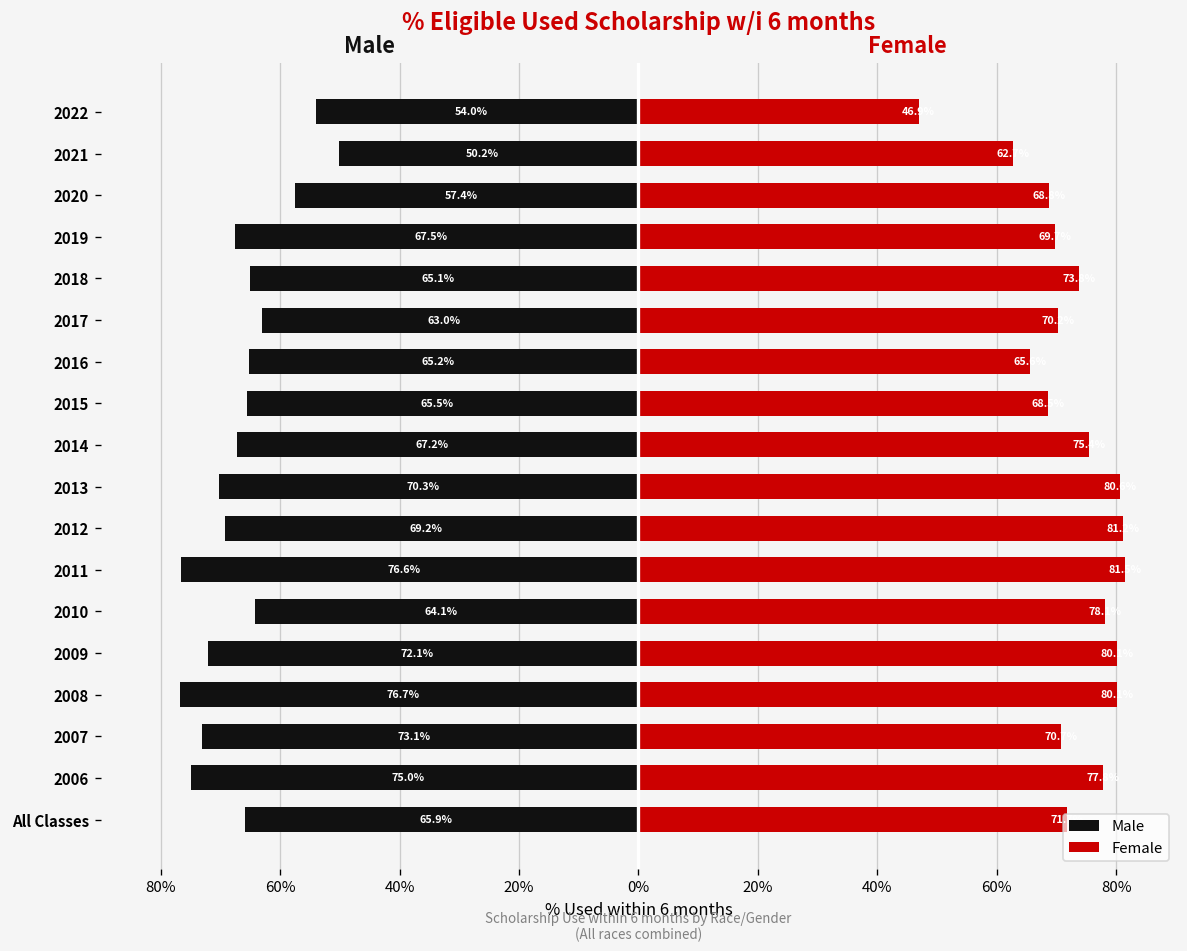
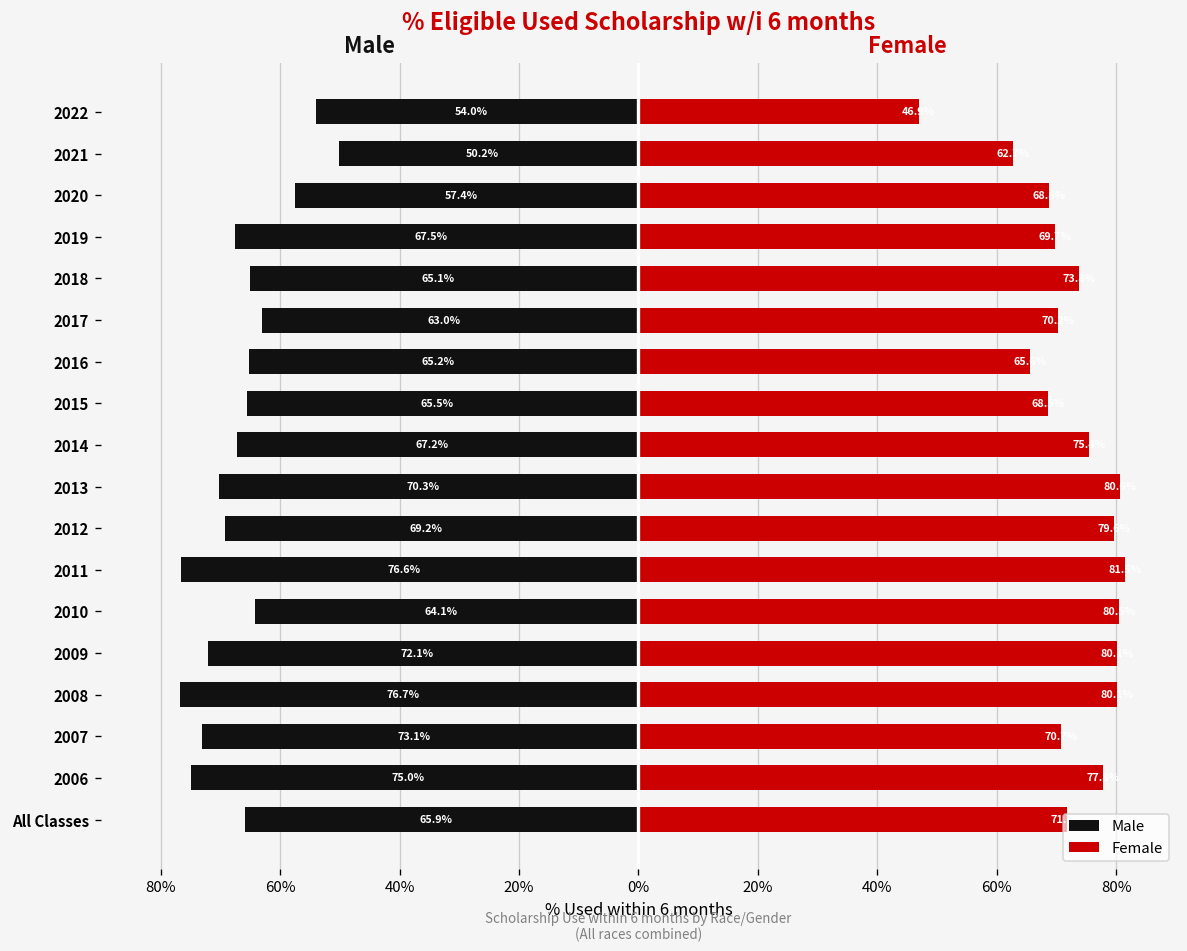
Female, 2012: 81.2% -> 79.6%
Female, 2010: 78.1% -> 80.5%
